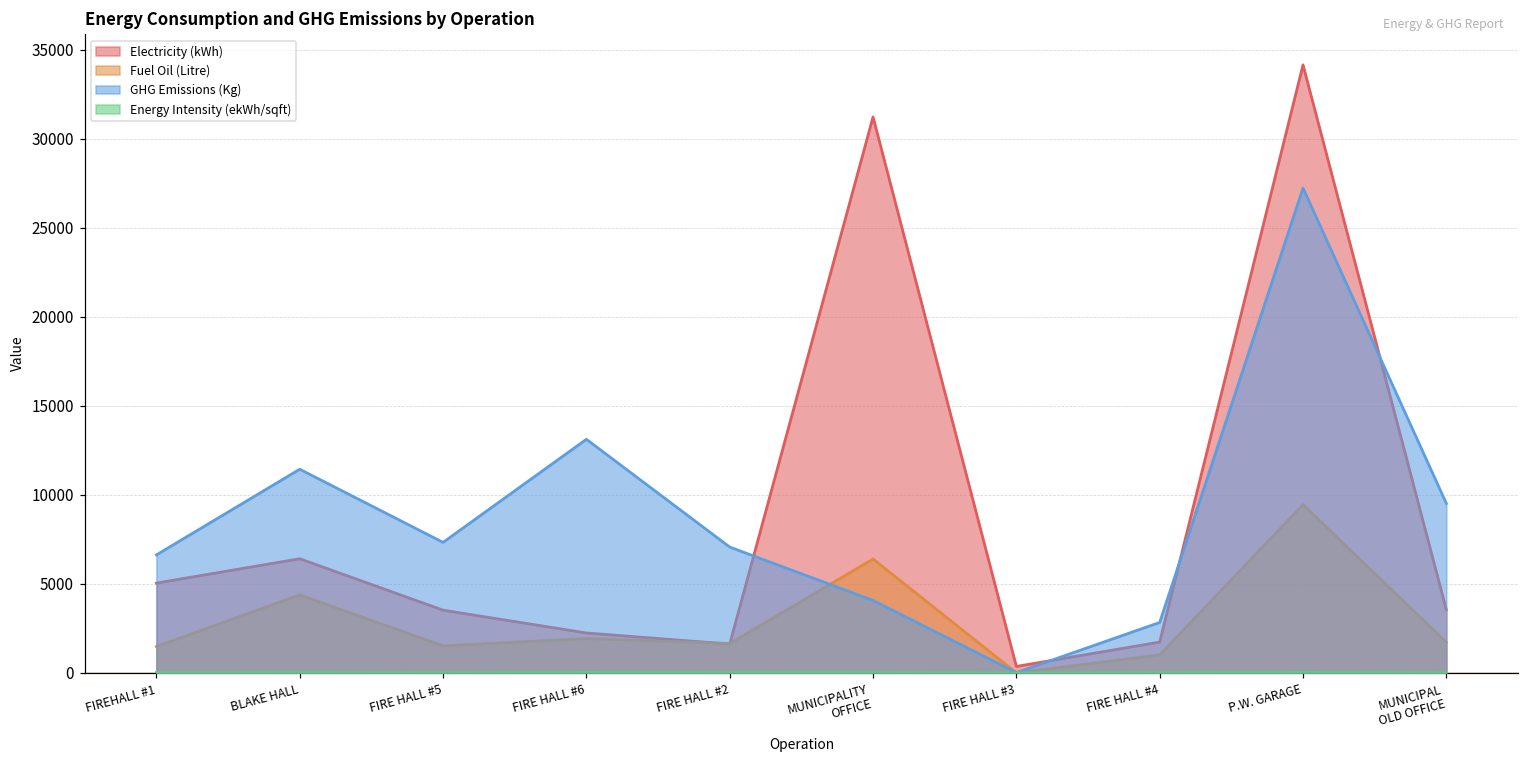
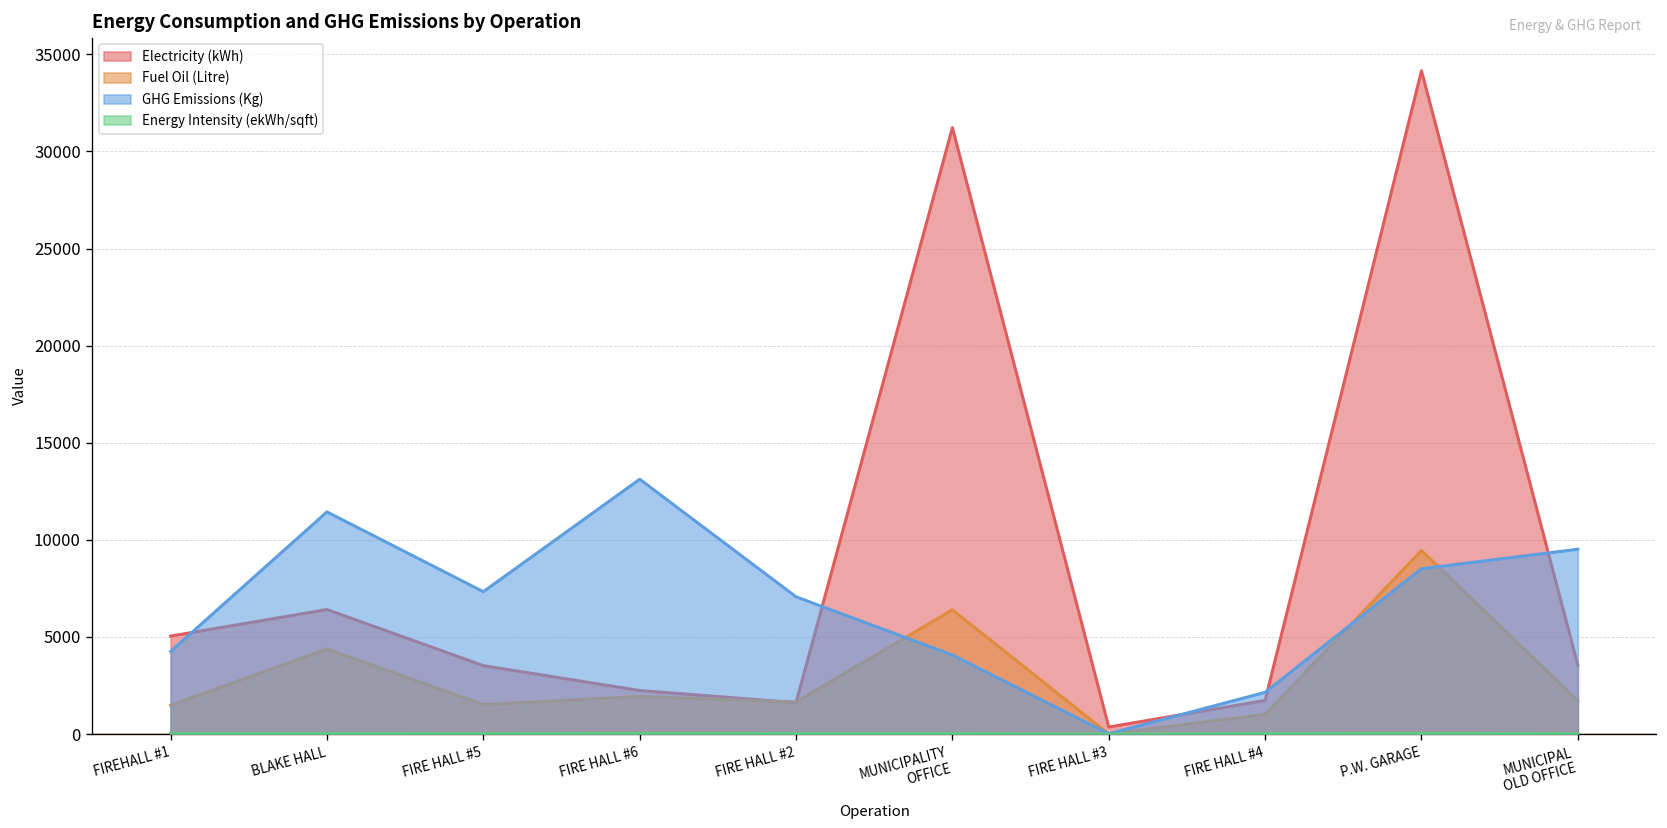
GHG Emissions (Kg), FIREHALL #1: 6600 -> 4300
GHG Emissions (Kg), FIRE HALL #4: 2800 -> 2100
GHG Emissions (Kg), P.W. GARAGE: 27200 -> 8500
